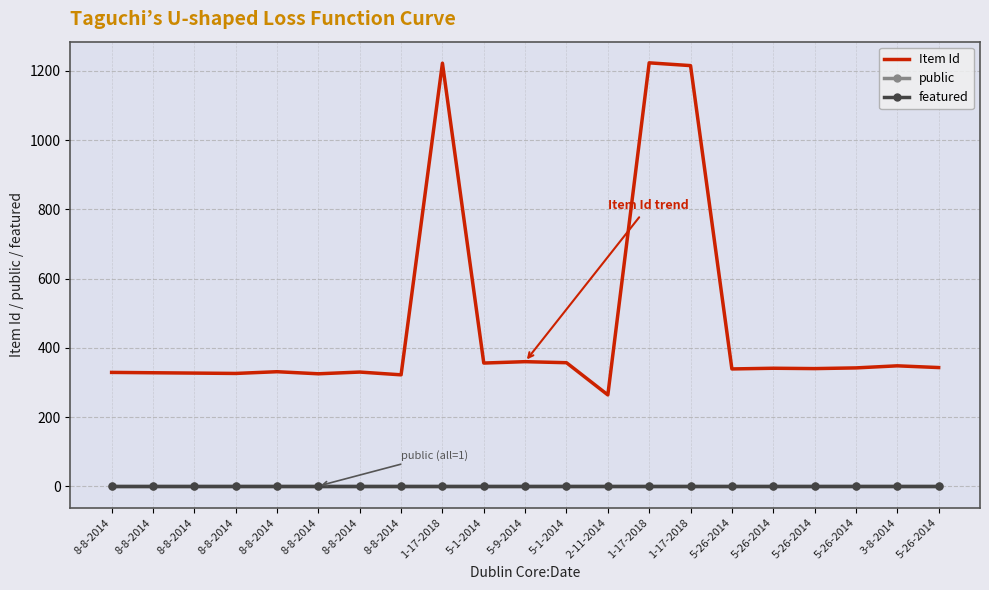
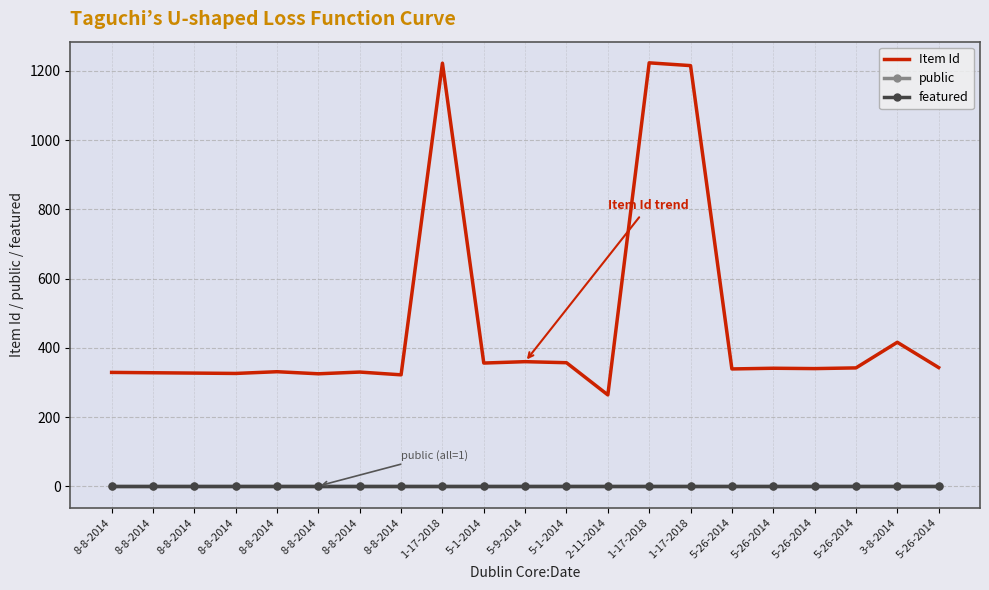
Item Id, 3-8-2014: 350 -> 420
